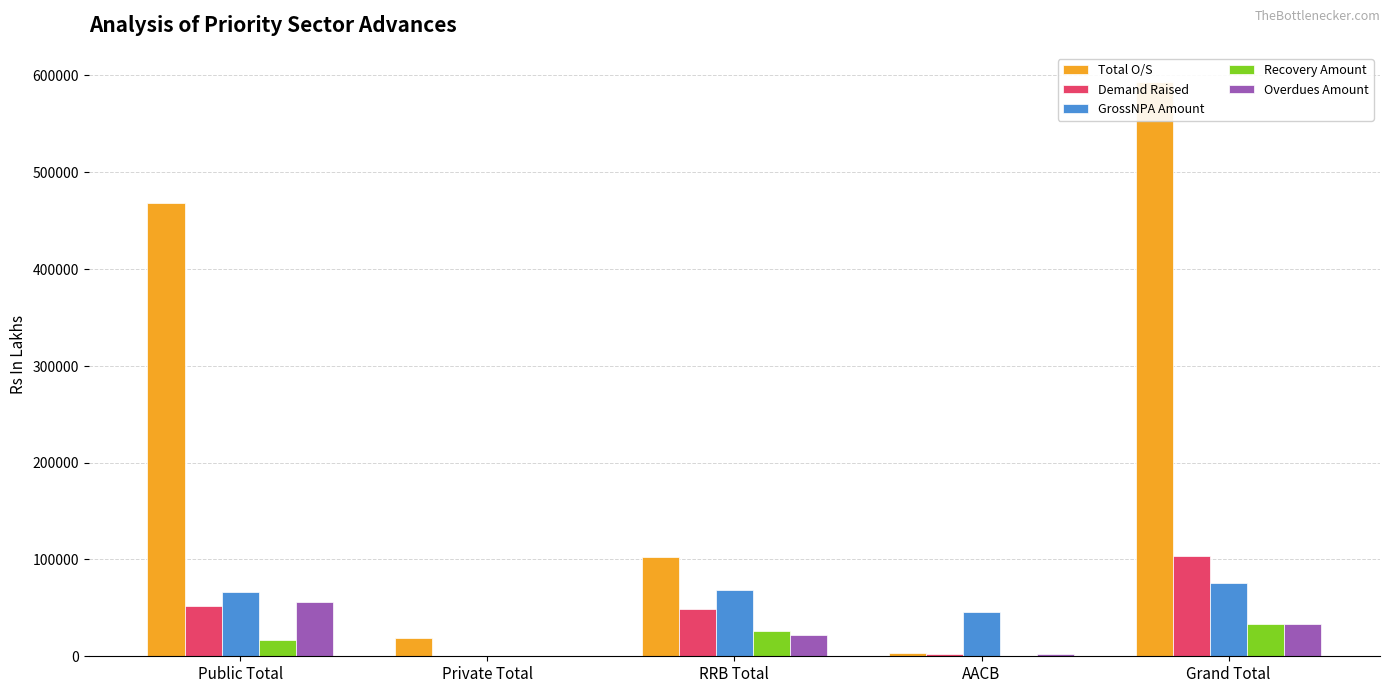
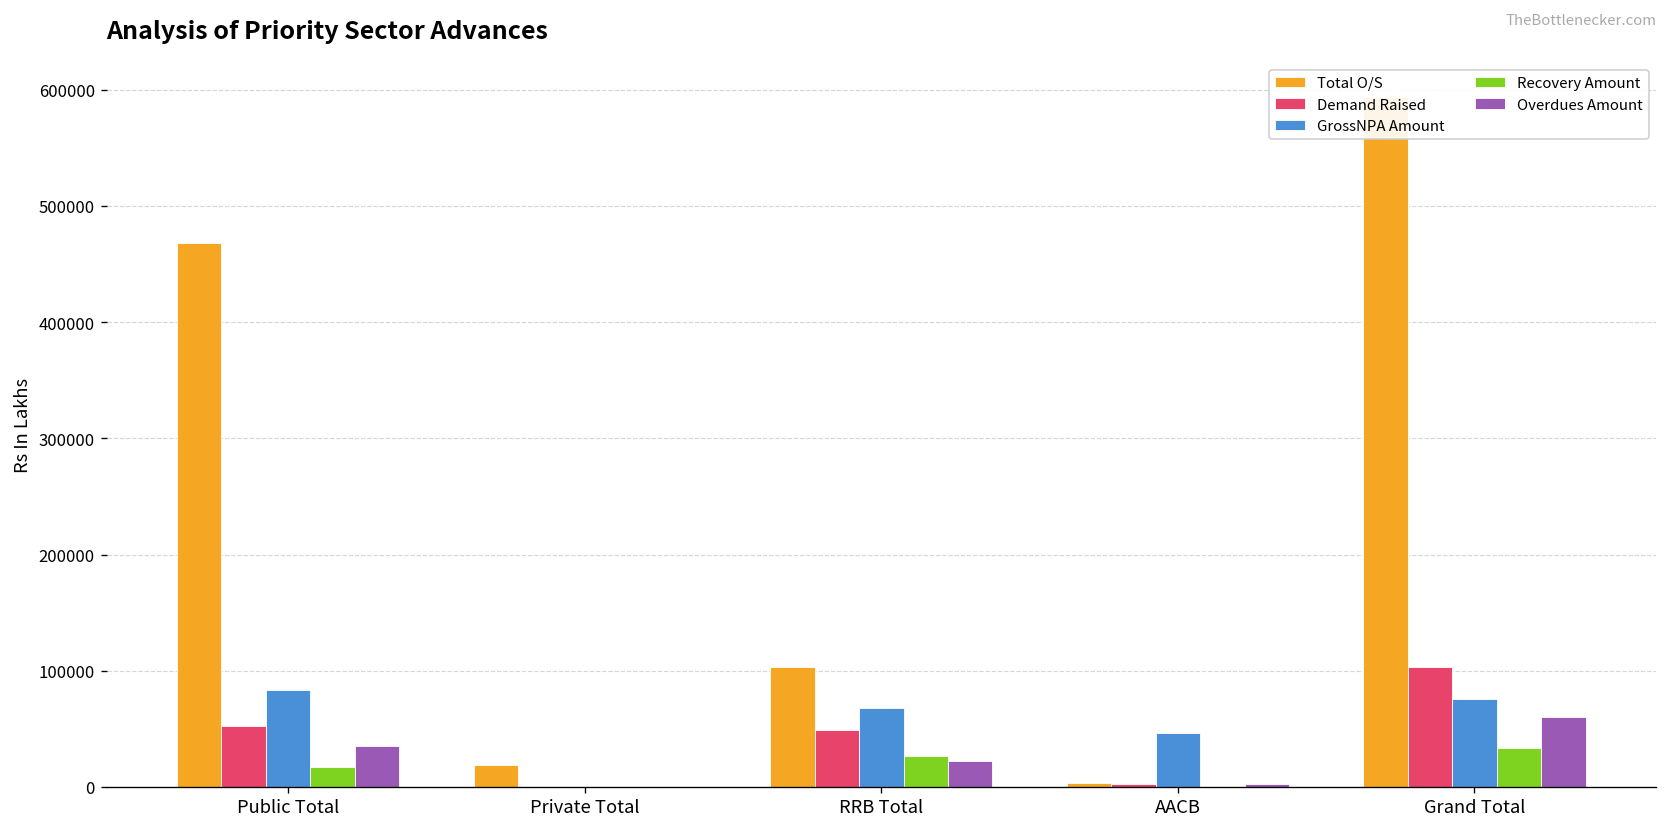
GrossNPA Amount, Public Total: 70000 -> 80000
Overdues Amount, Public Total: 60000 -> 40000
Overdues Amount, Grand Total: 30000 -> 60000
